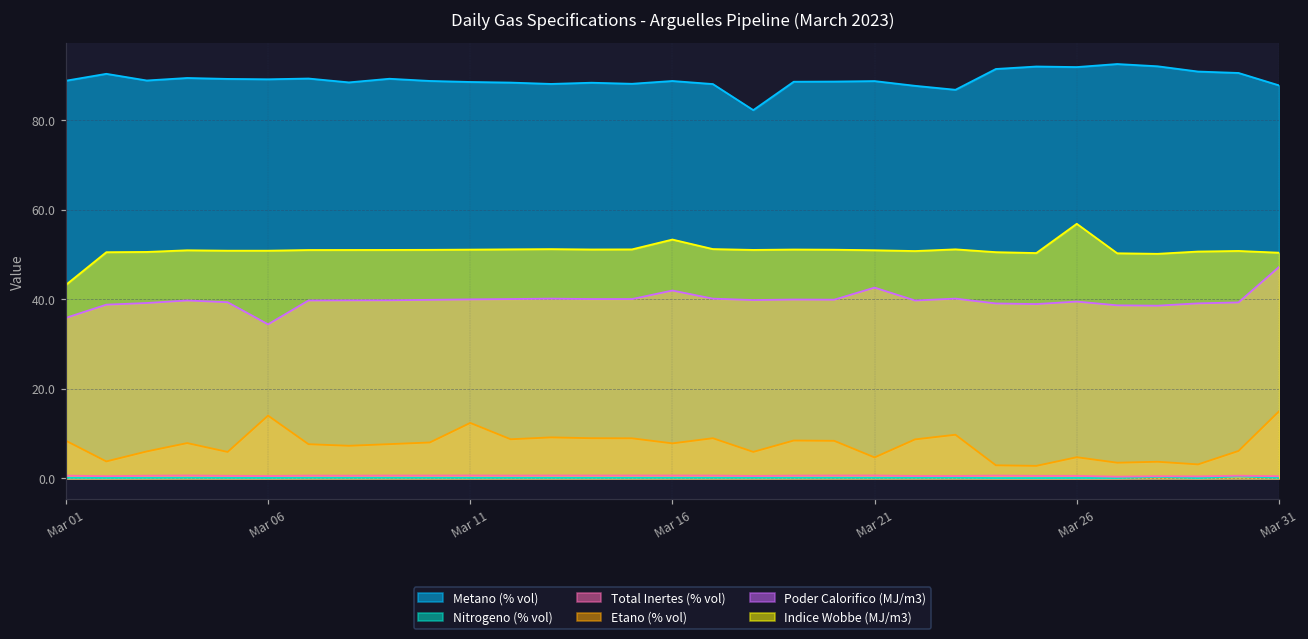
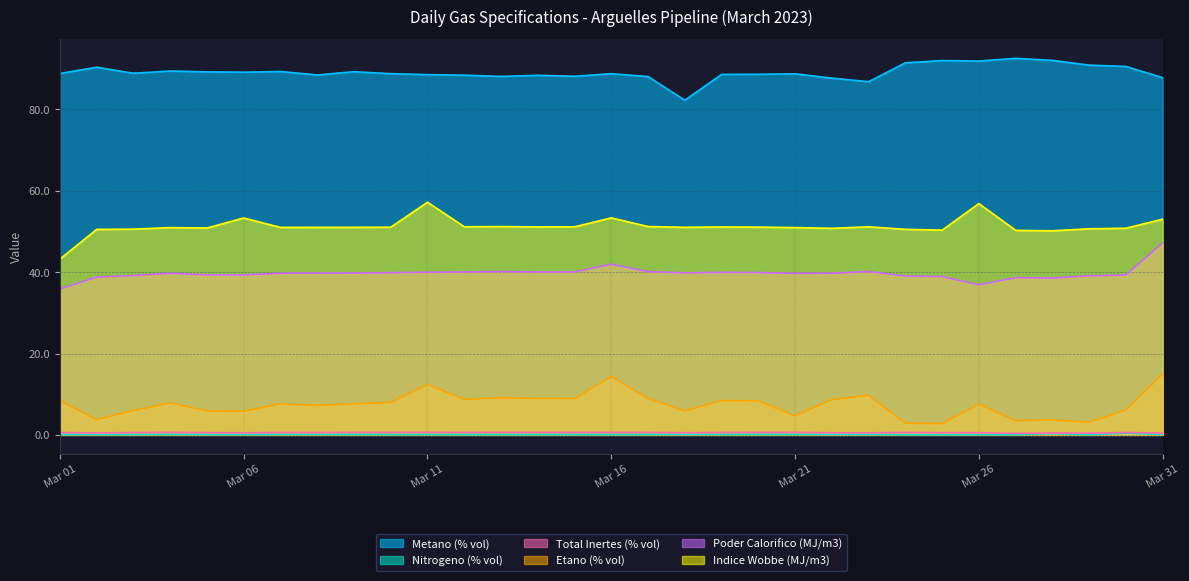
Etano (% vol), Mar 06: 14 -> 6
Poder Calorifico (MJ/m3), Mar 06: 34 -> 39
Indice Wobbe (MJ/m3), Mar 06: 51 -> 53
Indice Wobbe (MJ/m3), Mar 11: 51 -> 57
Etano (% vol), Mar 16: 8 -> 14
Poder Calorifico (MJ/m3), Mar 21: 43 -> 40
Etano (% vol), Mar 26: 5 -> 8
Poder Calorifico (MJ/m3), Mar 26: 39 -> 37
Indice Wobbe (MJ/m3), Mar 31: 50 -> 53
